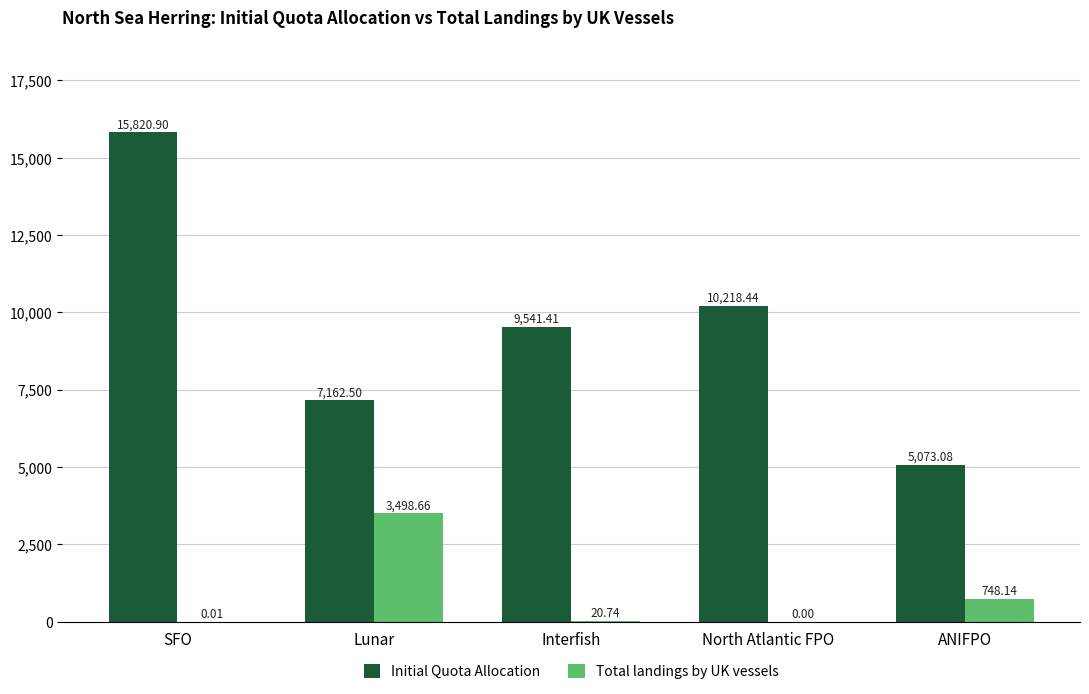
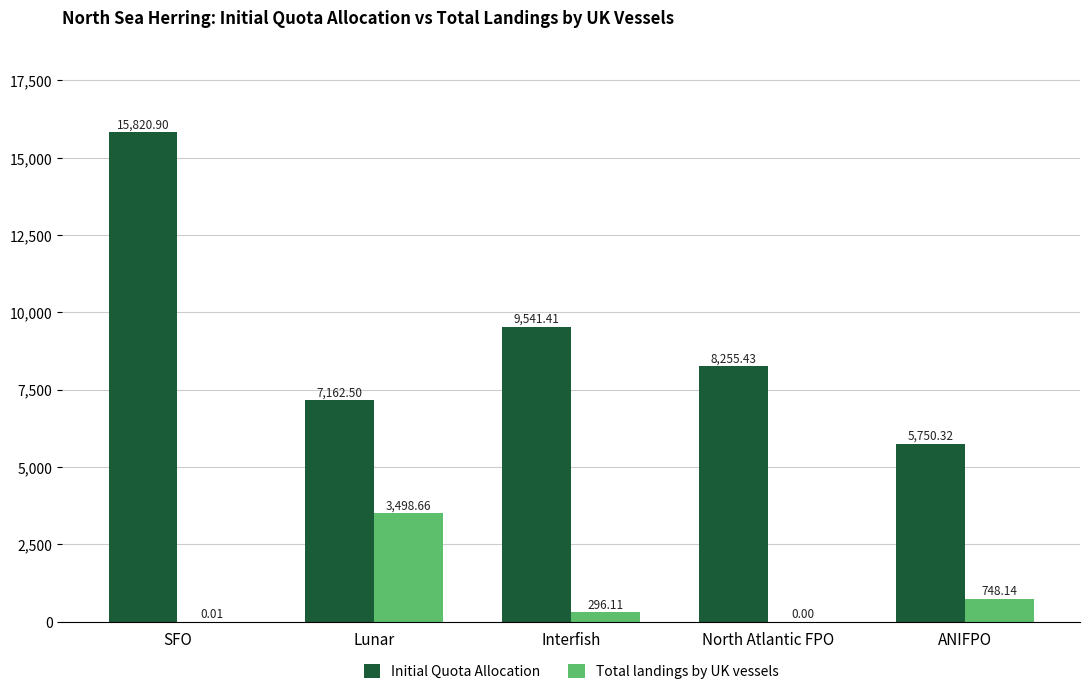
Total landings by UK vessels, Interfish: 20.74 -> 296.11
Initial Quota Allocation, North Atlantic FPO: 10,218.44 -> 8,255.43
Initial Quota Allocation, ANIFPO: 5,073.08 -> 5,750.32
